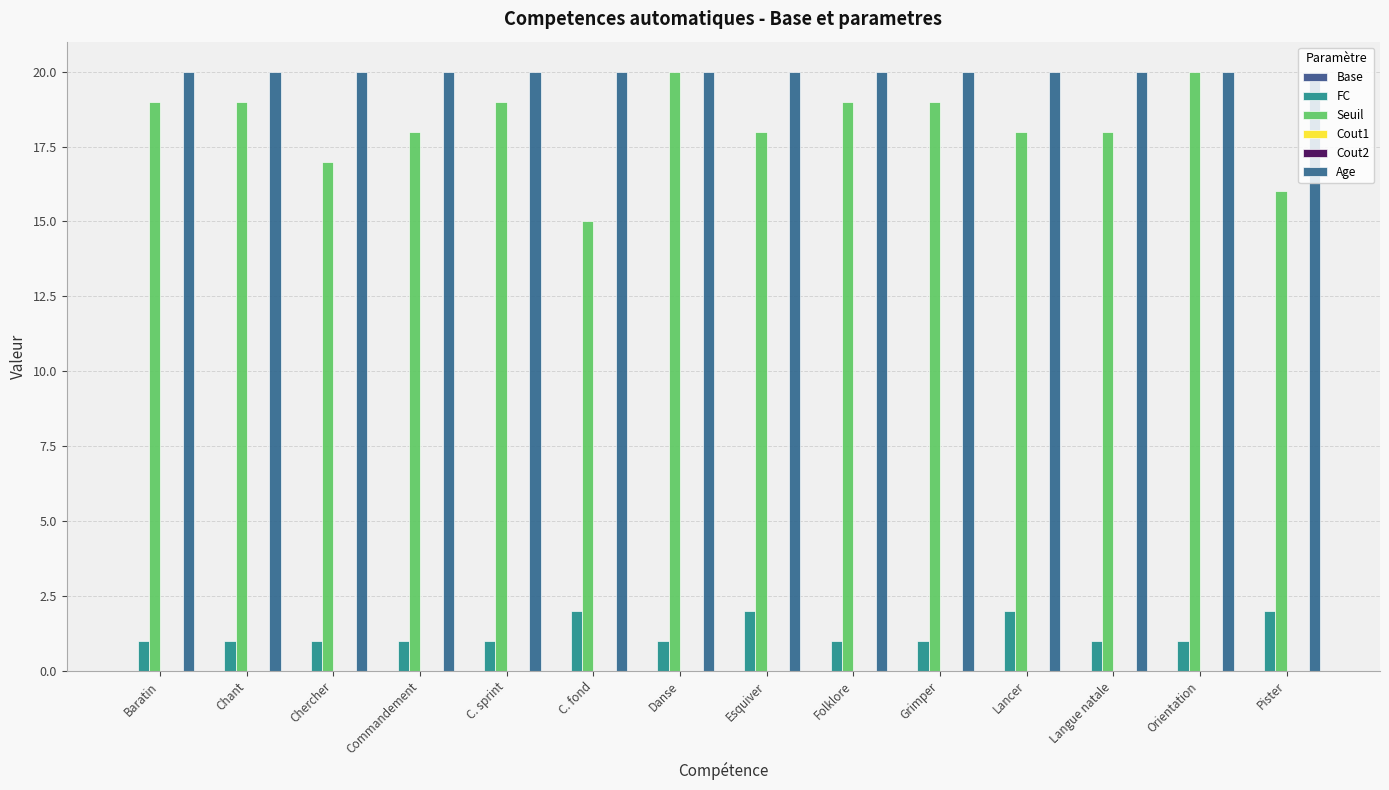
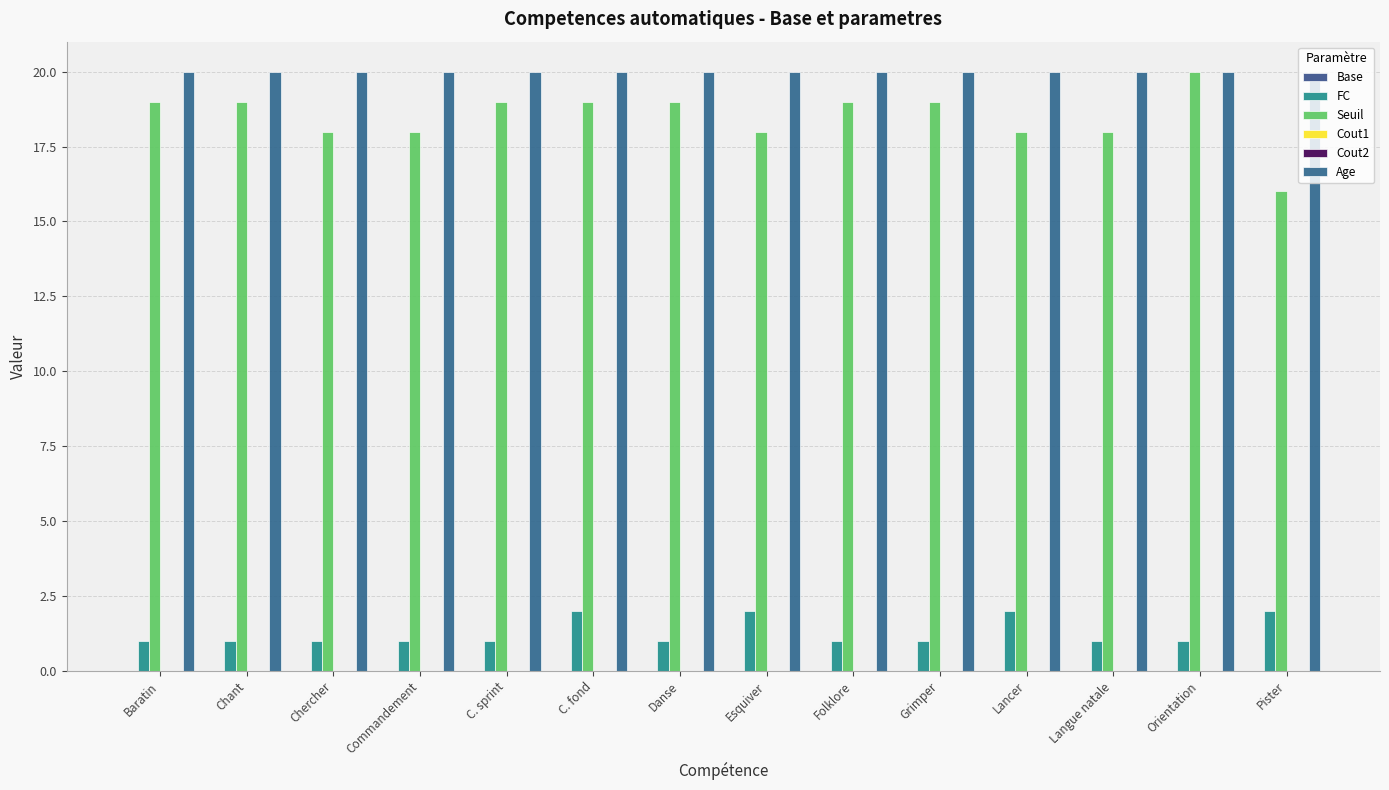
Seuil, Chercher: 17 -> 18
Seuil, C. fond: 15 -> 19
Seuil, Danse: 20 -> 19
